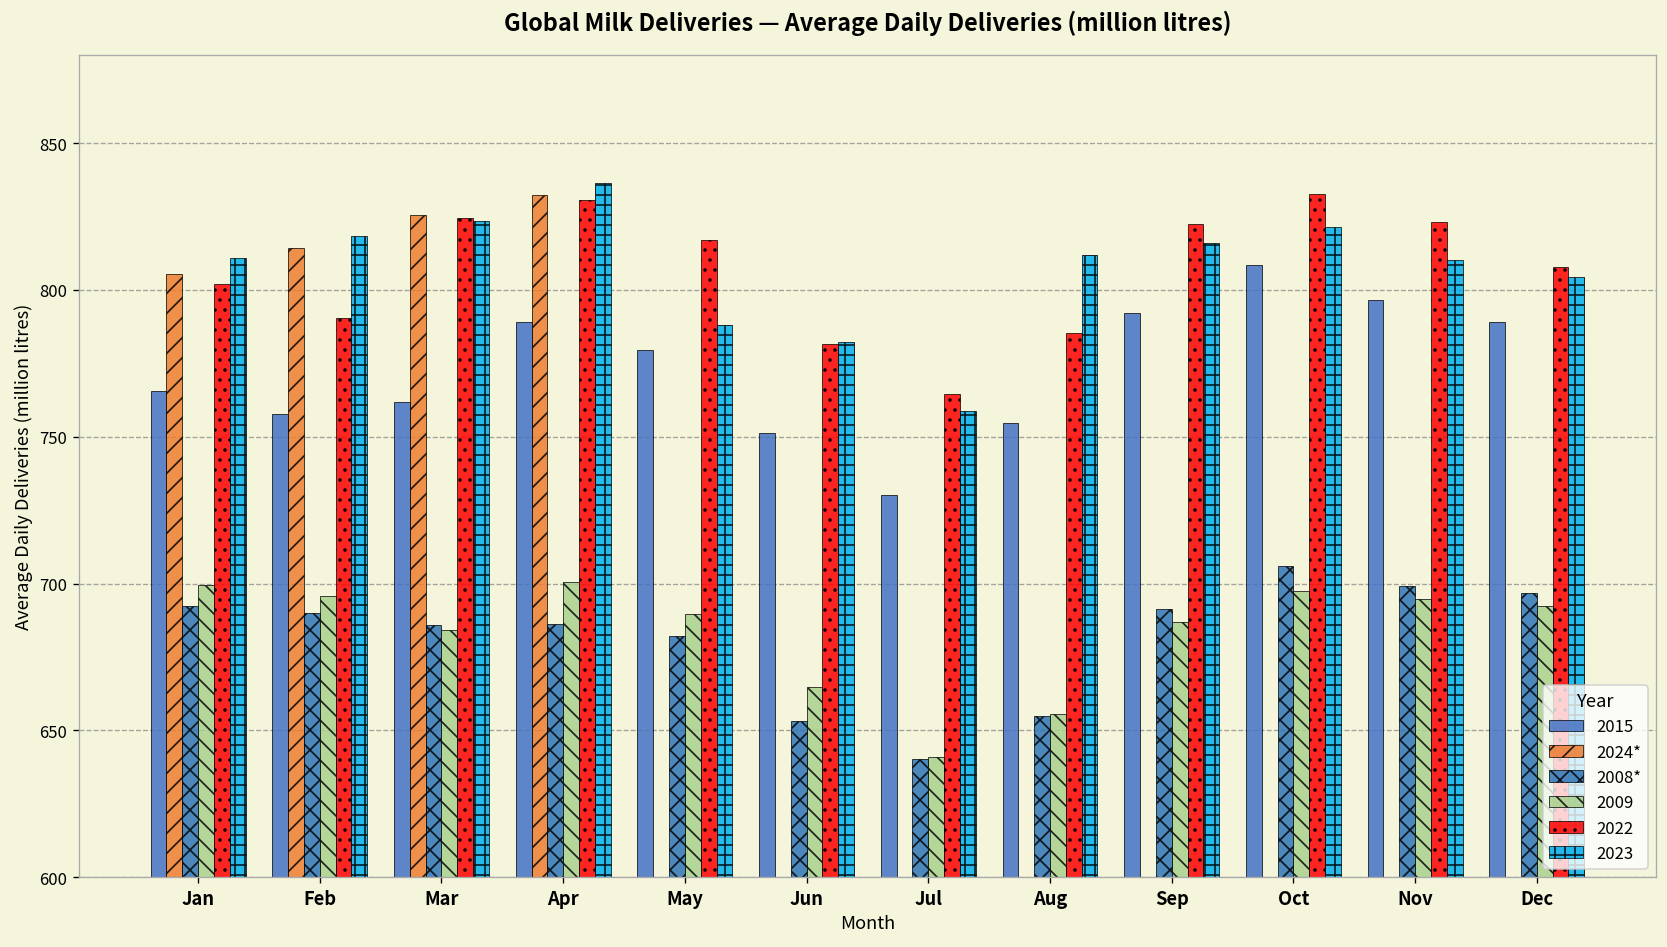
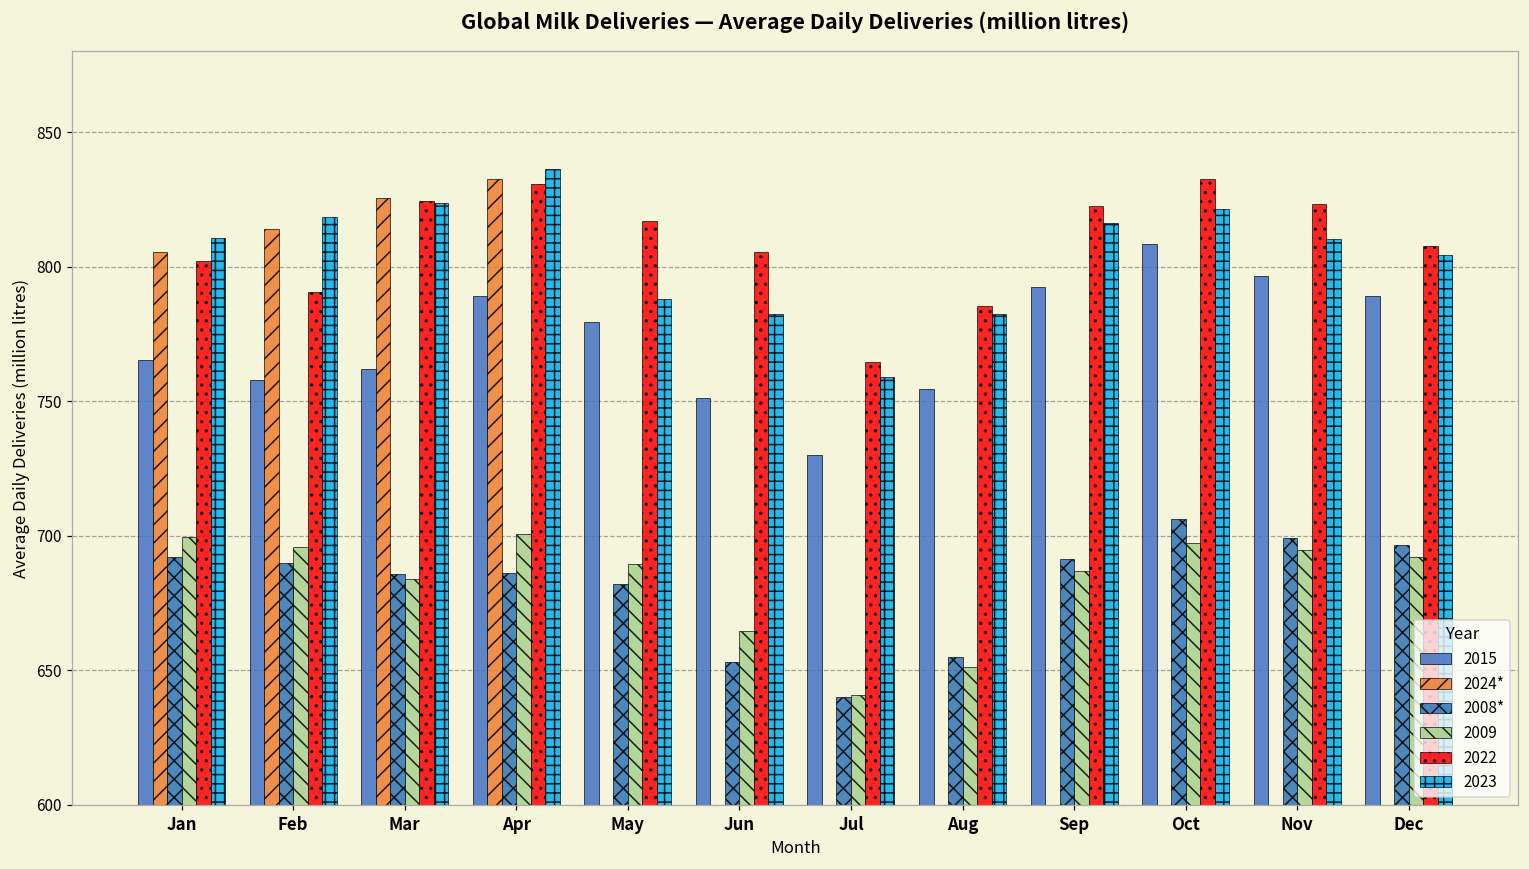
2022, Jun: 782 -> 806
2009, Aug: 656 -> 651
2023, Aug: 812 -> 782
